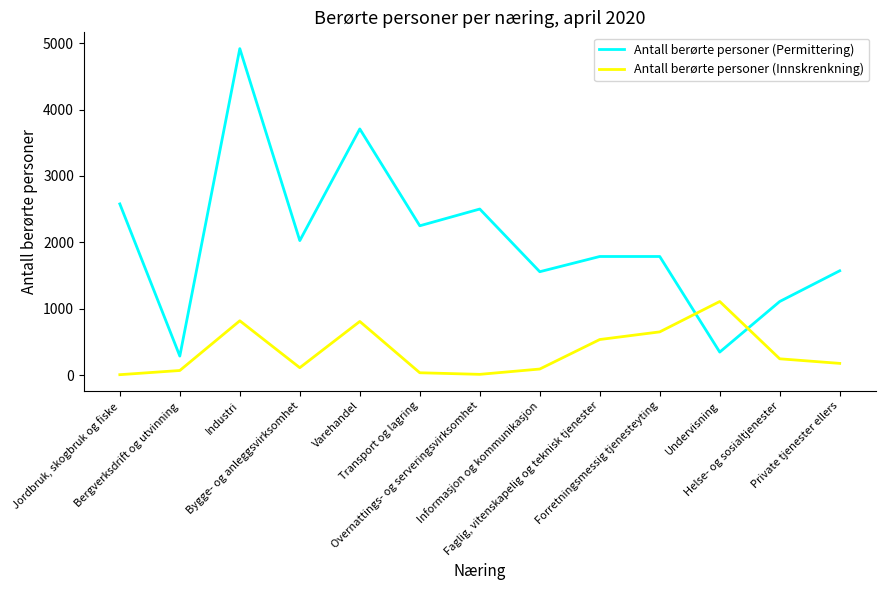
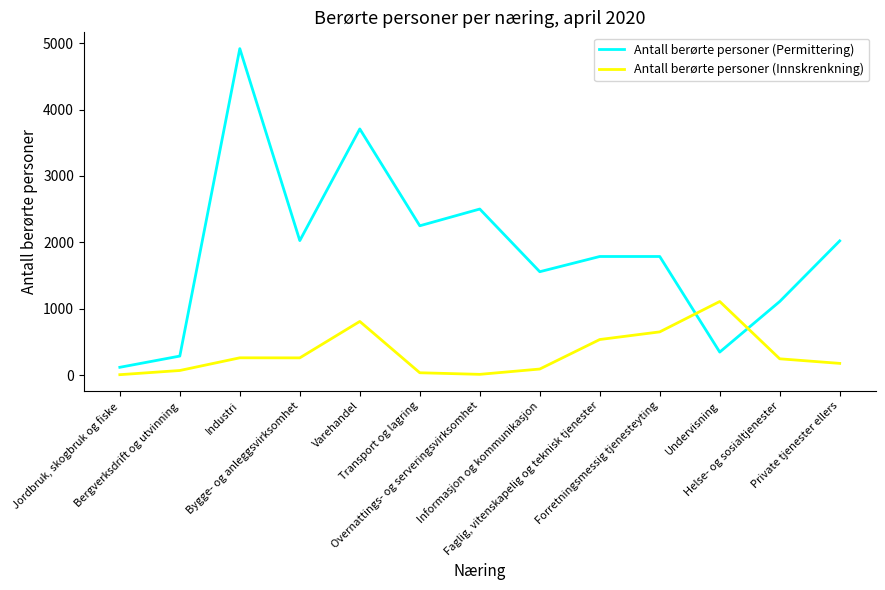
Antall berørte personer (Permittering), Jordbruk, skogbruk og fiske: 2600 -> 100
Antall berørte personer (Innskrenkning), Industri: 800 -> 300
Antall berørte personer (Innskrenkning), Bygge- og anleggsvirksomhet: 100 -> 300
Antall berørte personer (Permittering), Private tjenester ellers: 1600 -> 2000
